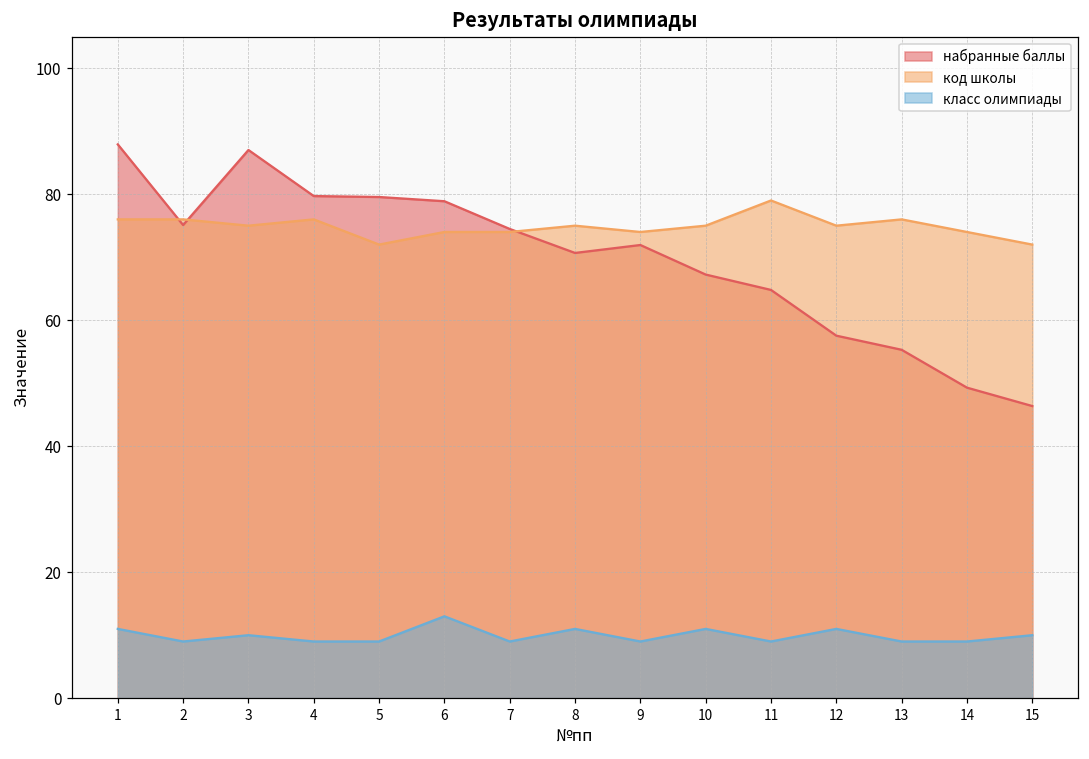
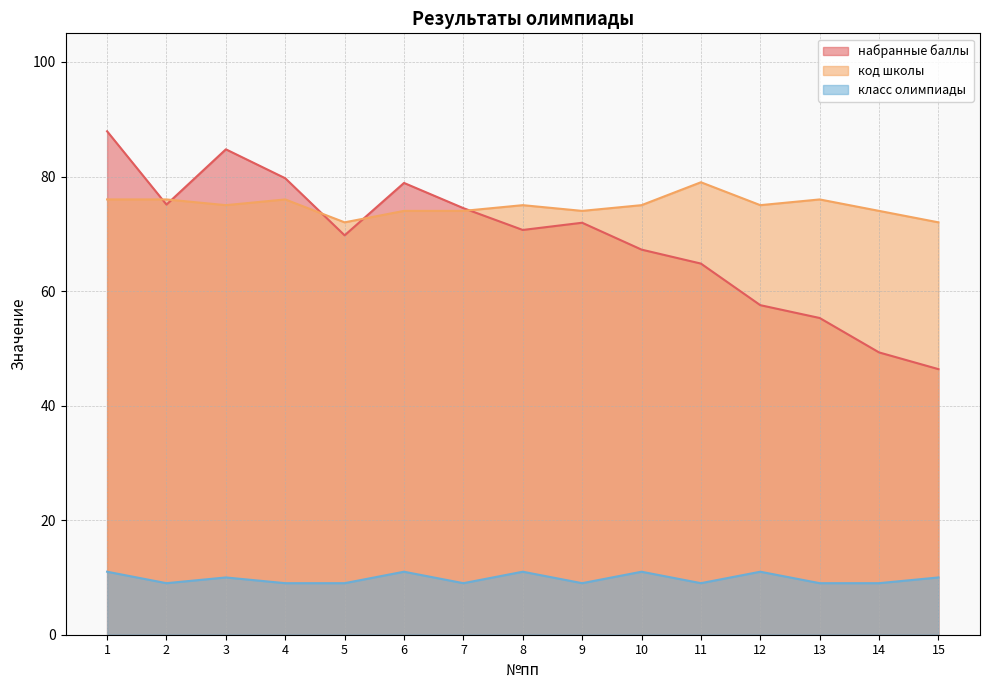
набранные баллы, 3: 87 -> 85
набранные баллы, 5: 80 -> 70
класс олимпиады, 6: 13 -> 11
